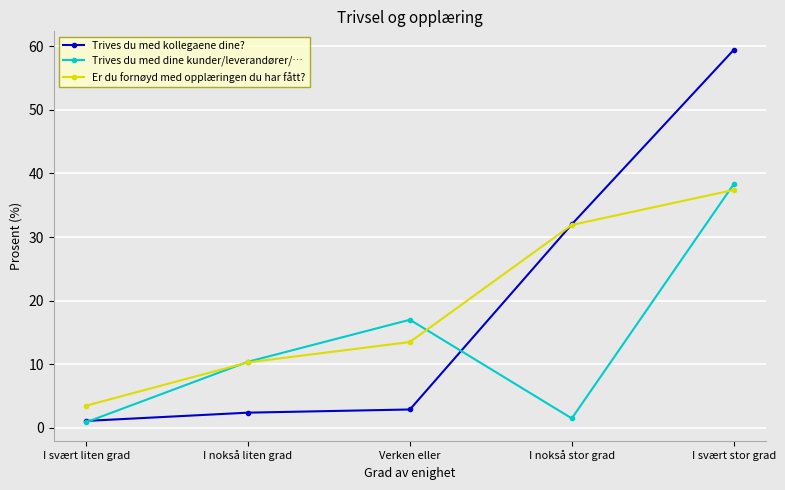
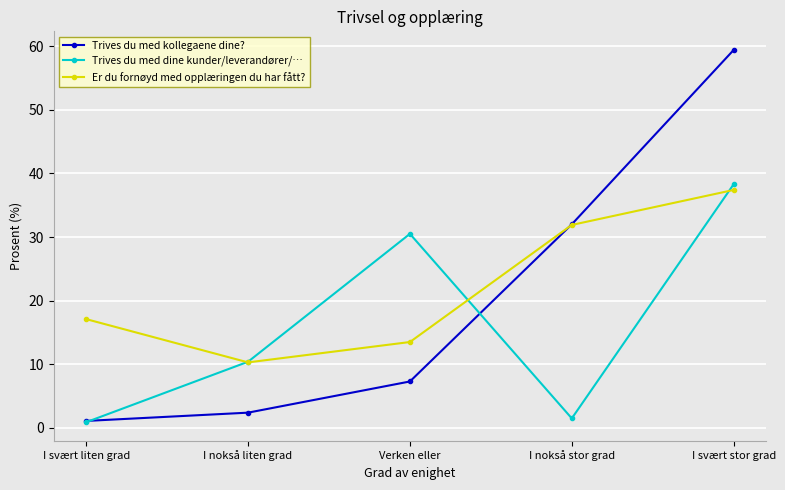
Er du fornøyd med opplæringen du har fått?, I svært liten grad: 4 -> 17
Trives du med kollegaene dine?, Verken eller: 3 -> 7
Trives du med dine kunder/leverandører/…, Verken eller: 17 -> 31
